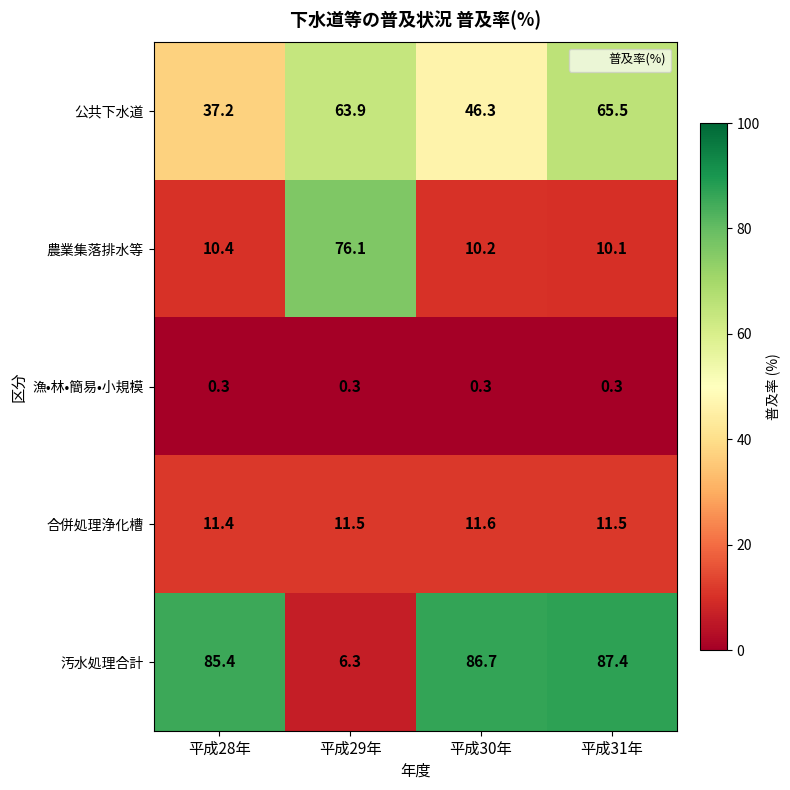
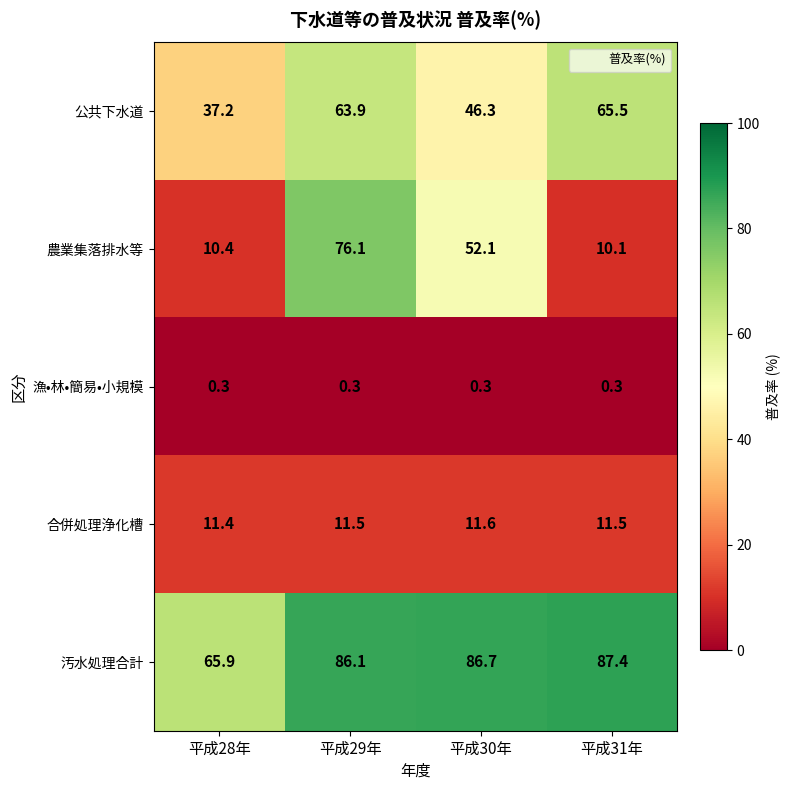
農業集落排水等, 平成30年: 10.2 -> 52.1
汚水処理合計, 平成28年: 85.4 -> 65.9
汚水処理合計, 平成29年: 6.3 -> 86.1
